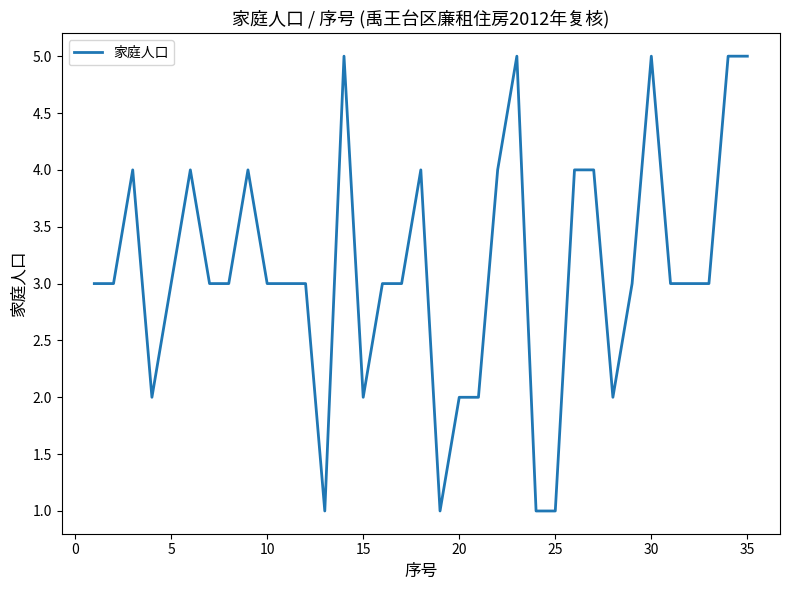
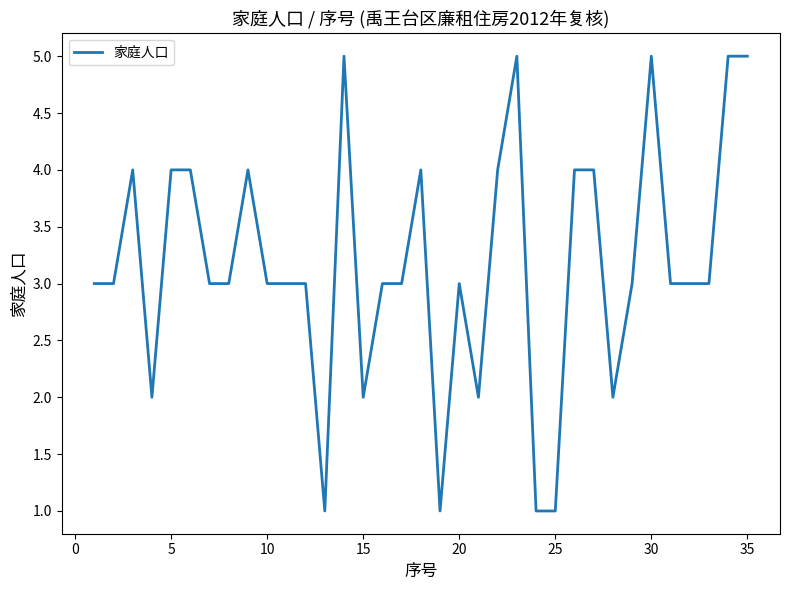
5: 3 -> 4
20: 2 -> 3
